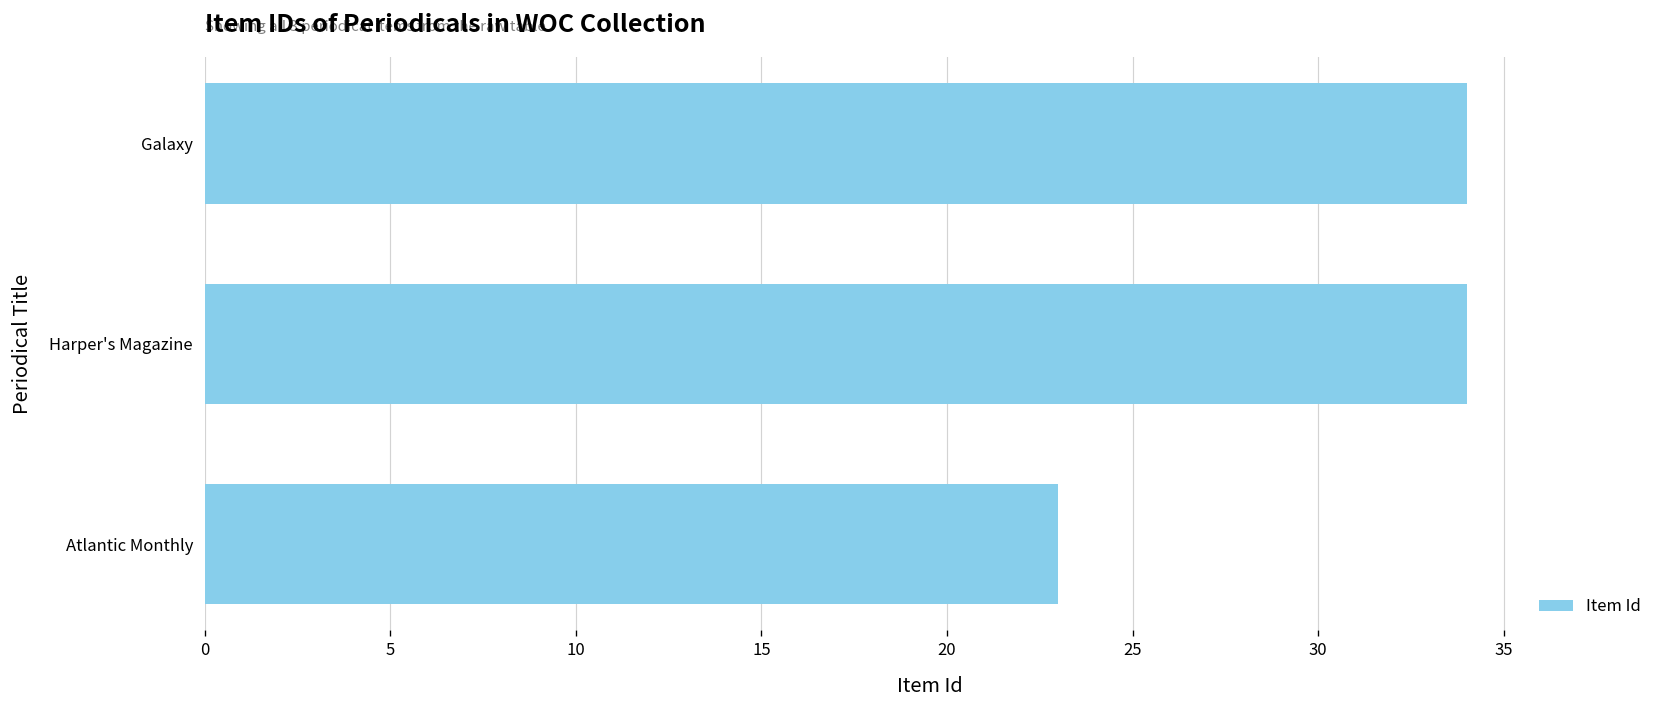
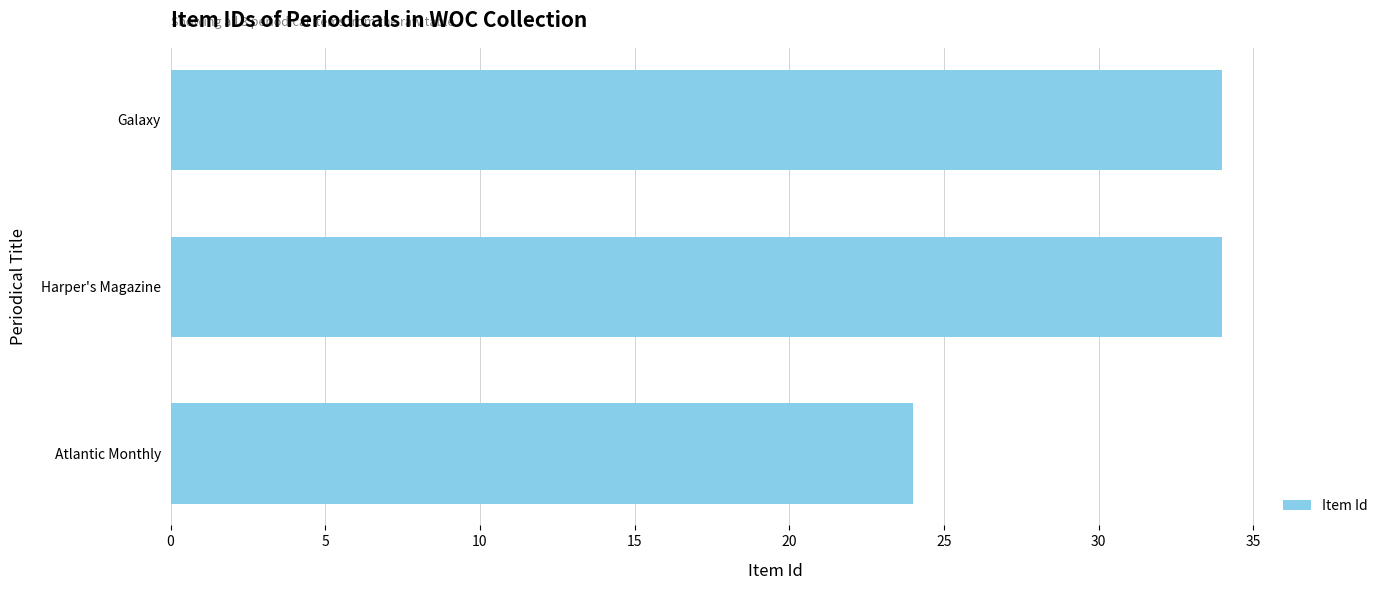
Atlantic Monthly: 23 -> 24
